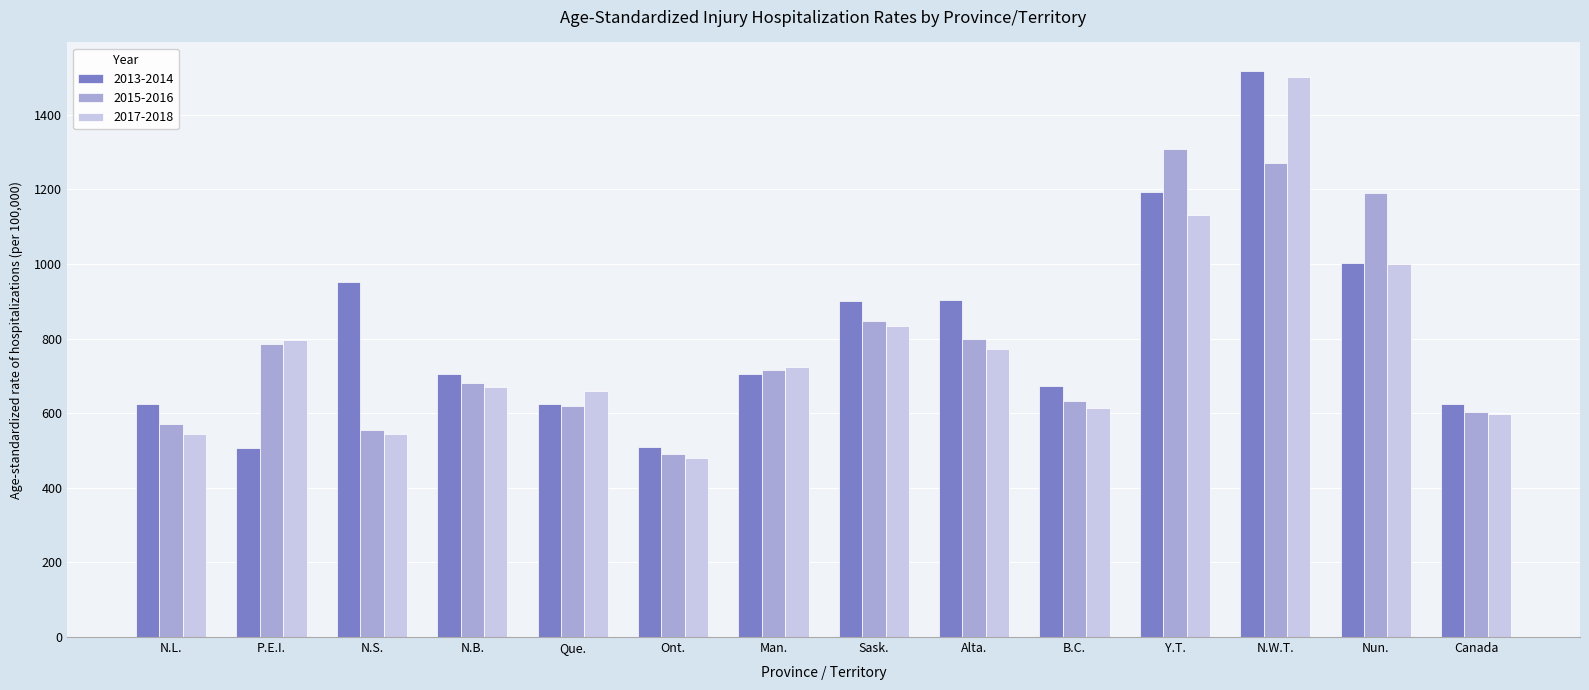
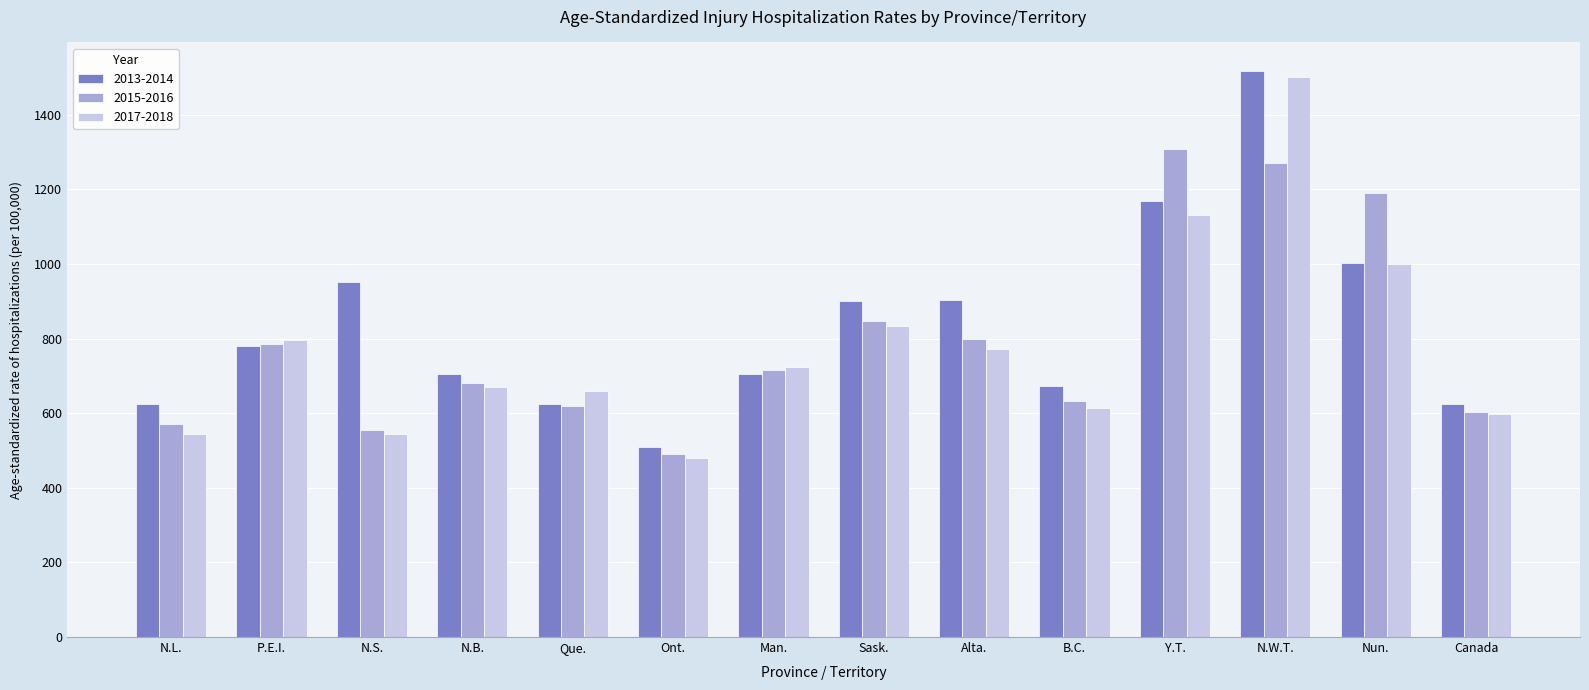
2013-2014, P.E.I.: 510 -> 780
2013-2014, Y.T.: 1190 -> 1170
